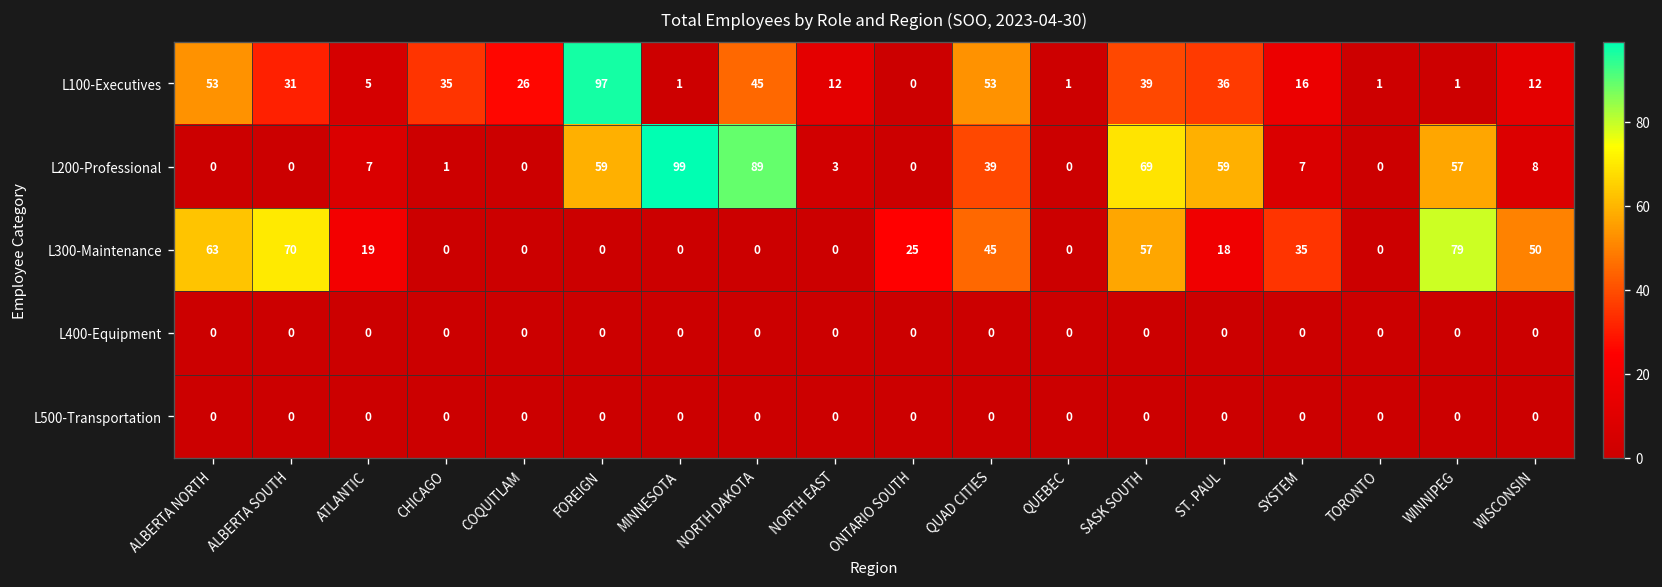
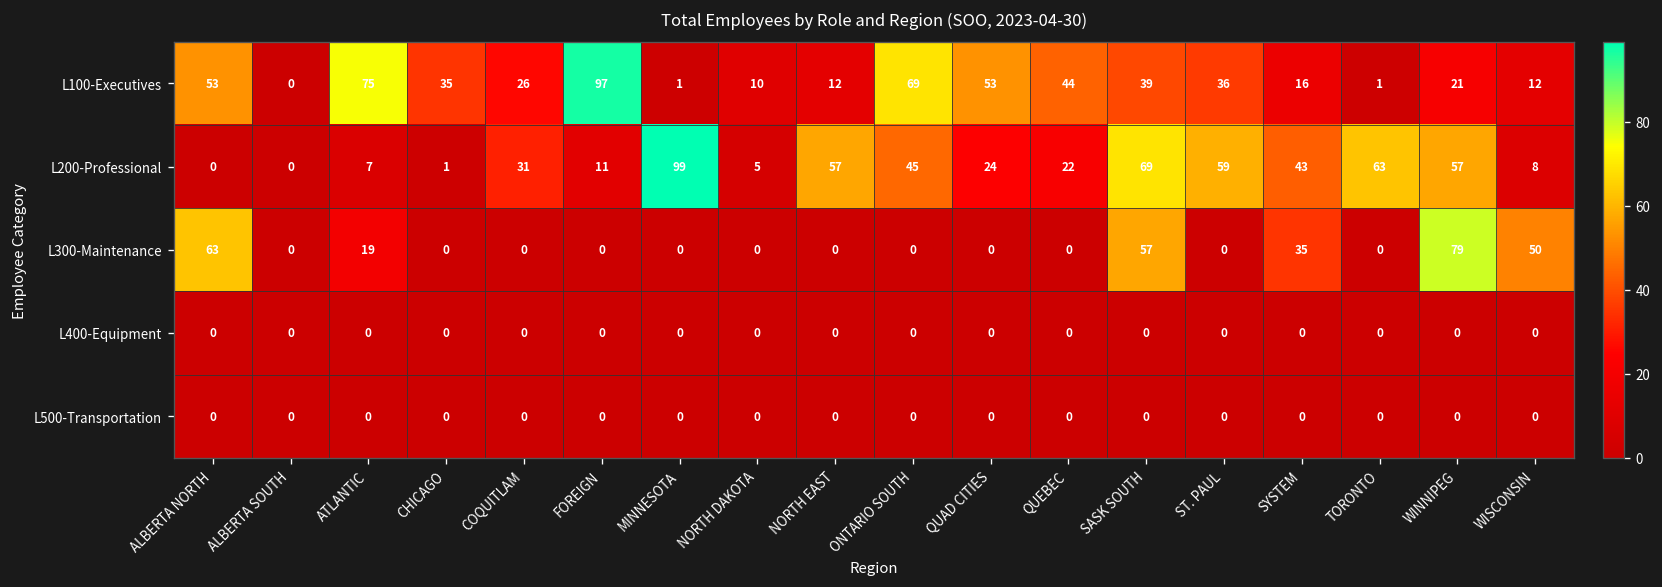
L100-Executives, ALBERTA SOUTH: 31 -> 0
L100-Executives, ATLANTIC: 5 -> 75
L100-Executives, NORTH DAKOTA: 45 -> 10
L100-Executives, ONTARIO SOUTH: 0 -> 69
L100-Executives, QUEBEC: 1 -> 44
L100-Executives, WINNIPEG: 1 -> 21
L200-Professional, COQUITLAM: 0 -> 31
L200-Professional, FOREIGN: 59 -> 11
L200-Professional, NORTH DAKOTA: 89 -> 5
L200-Professional, NORTH EAST: 3 -> 57
L200-Professional, ONTARIO SOUTH: 0 -> 45
L200-Professional, QUAD CITIES: 39 -> 24
L200-Professional, QUEBEC: 0 -> 22
L200-Professional, SYSTEM: 7 -> 43
L200-Professional, TORONTO: 0 -> 63
L300-Maintenance, ALBERTA SOUTH: 70 -> 0
L300-Maintenance, ONTARIO SOUTH: 25 -> 0
L300-Maintenance, QUAD CITIES: 45 -> 0
L300-Maintenance, ST. PAUL: 18 -> 0
